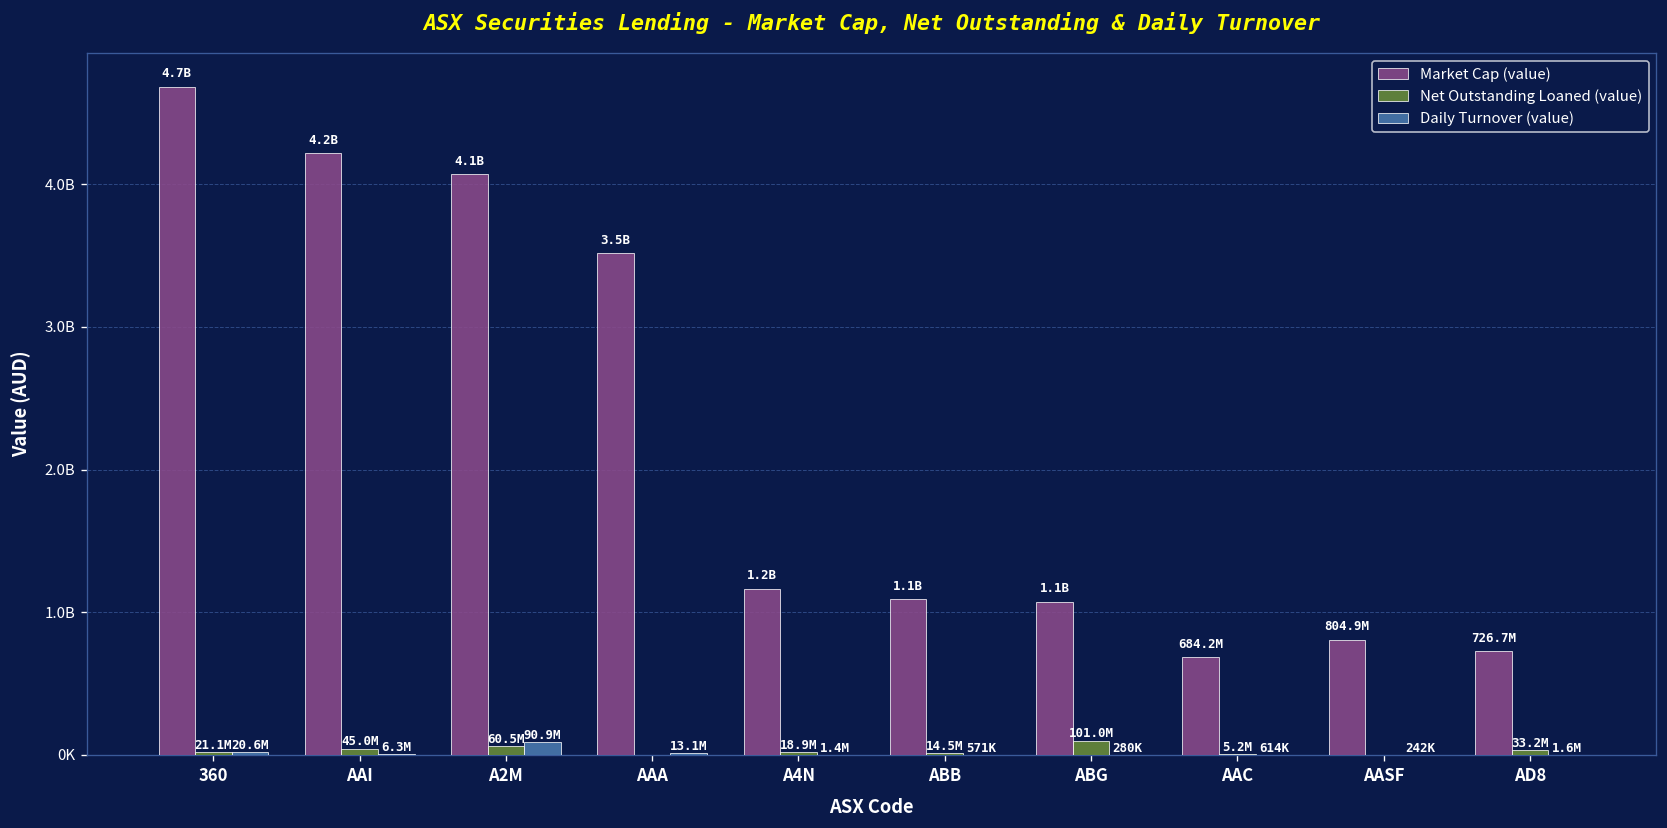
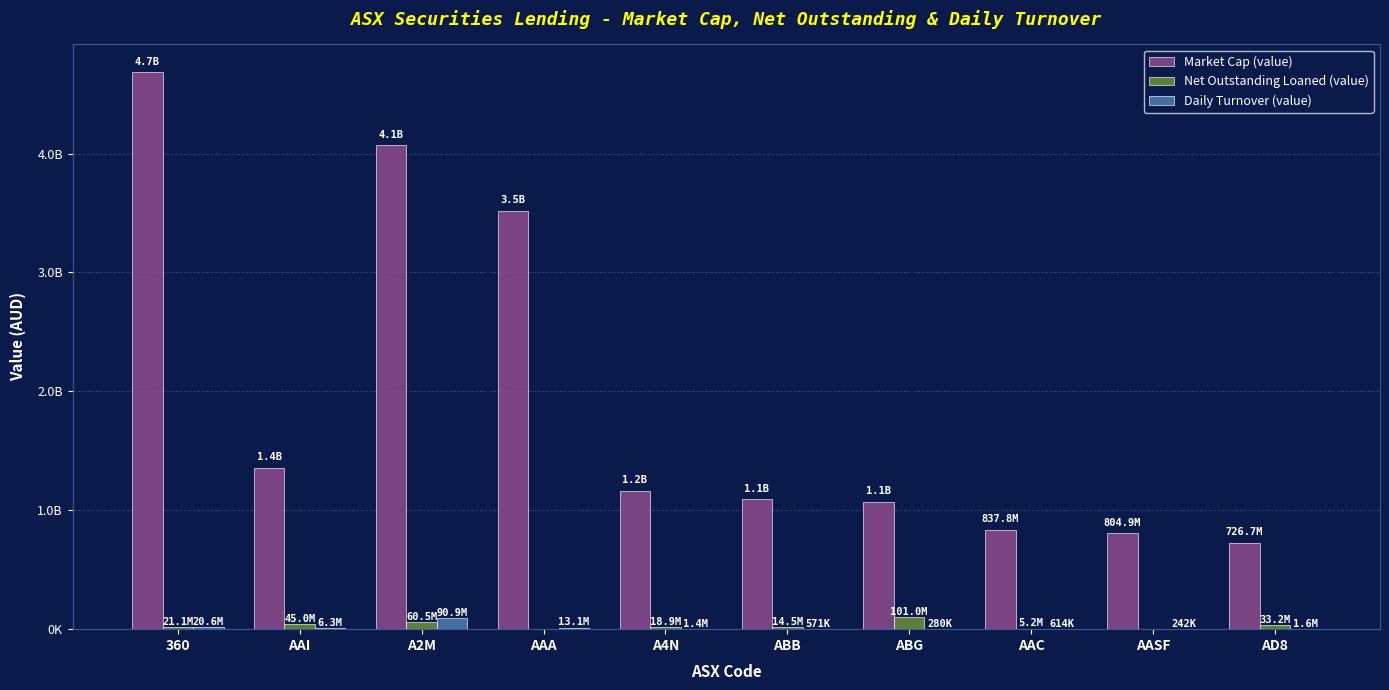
Market Cap (value), AAI: 4.2B -> 1.4B
Market Cap (value), AAC: 684.2M -> 837.8M
